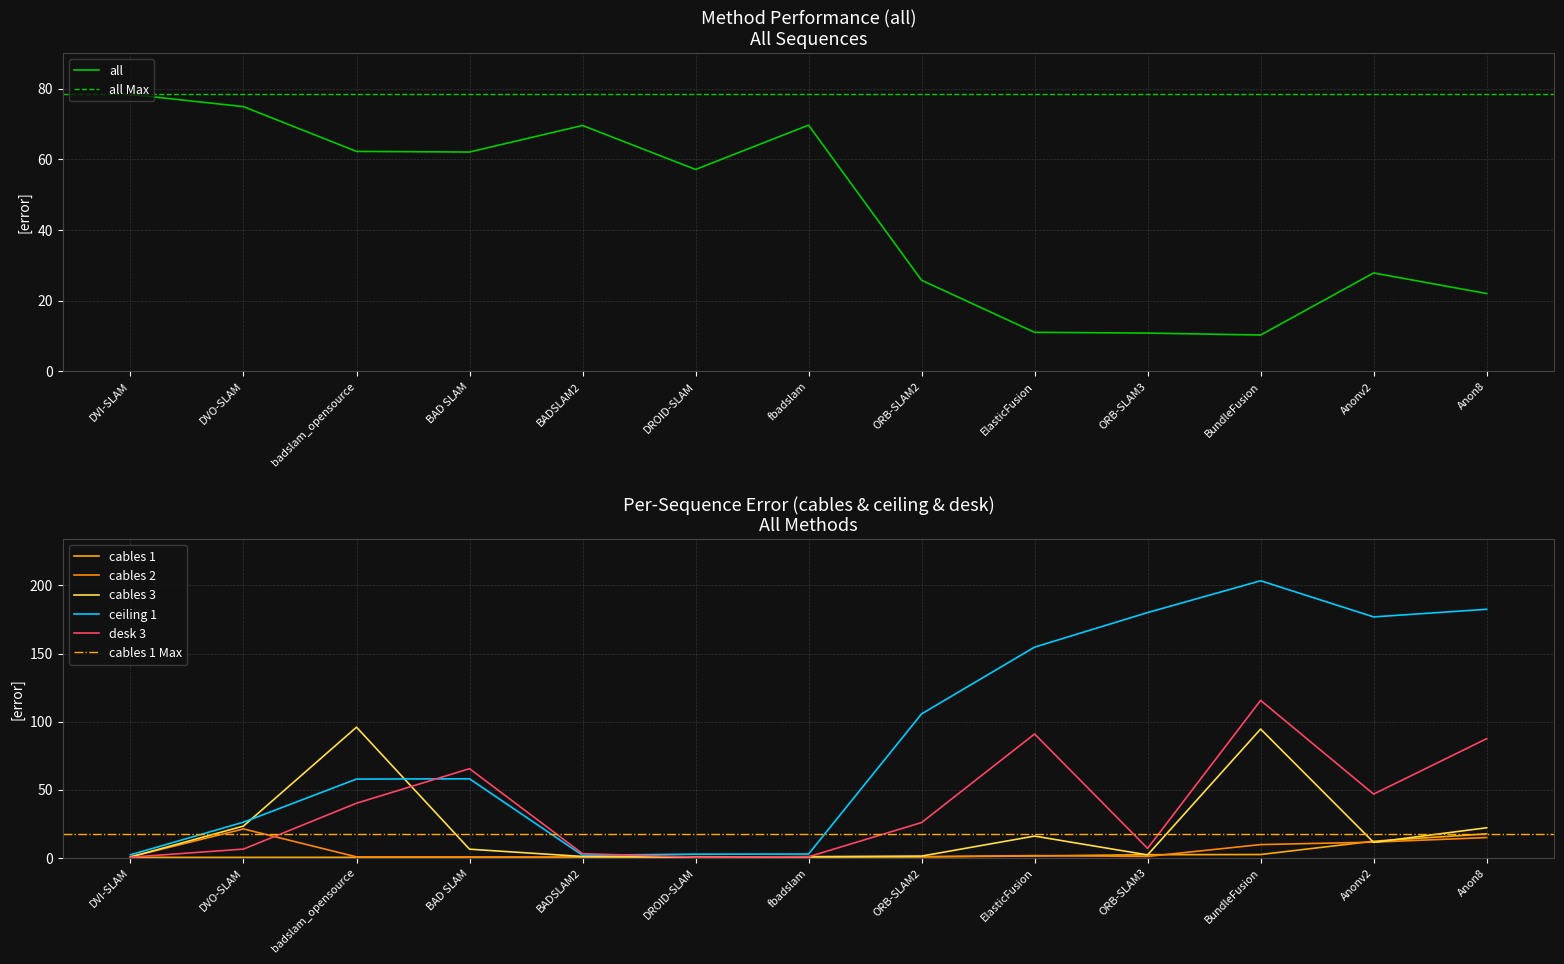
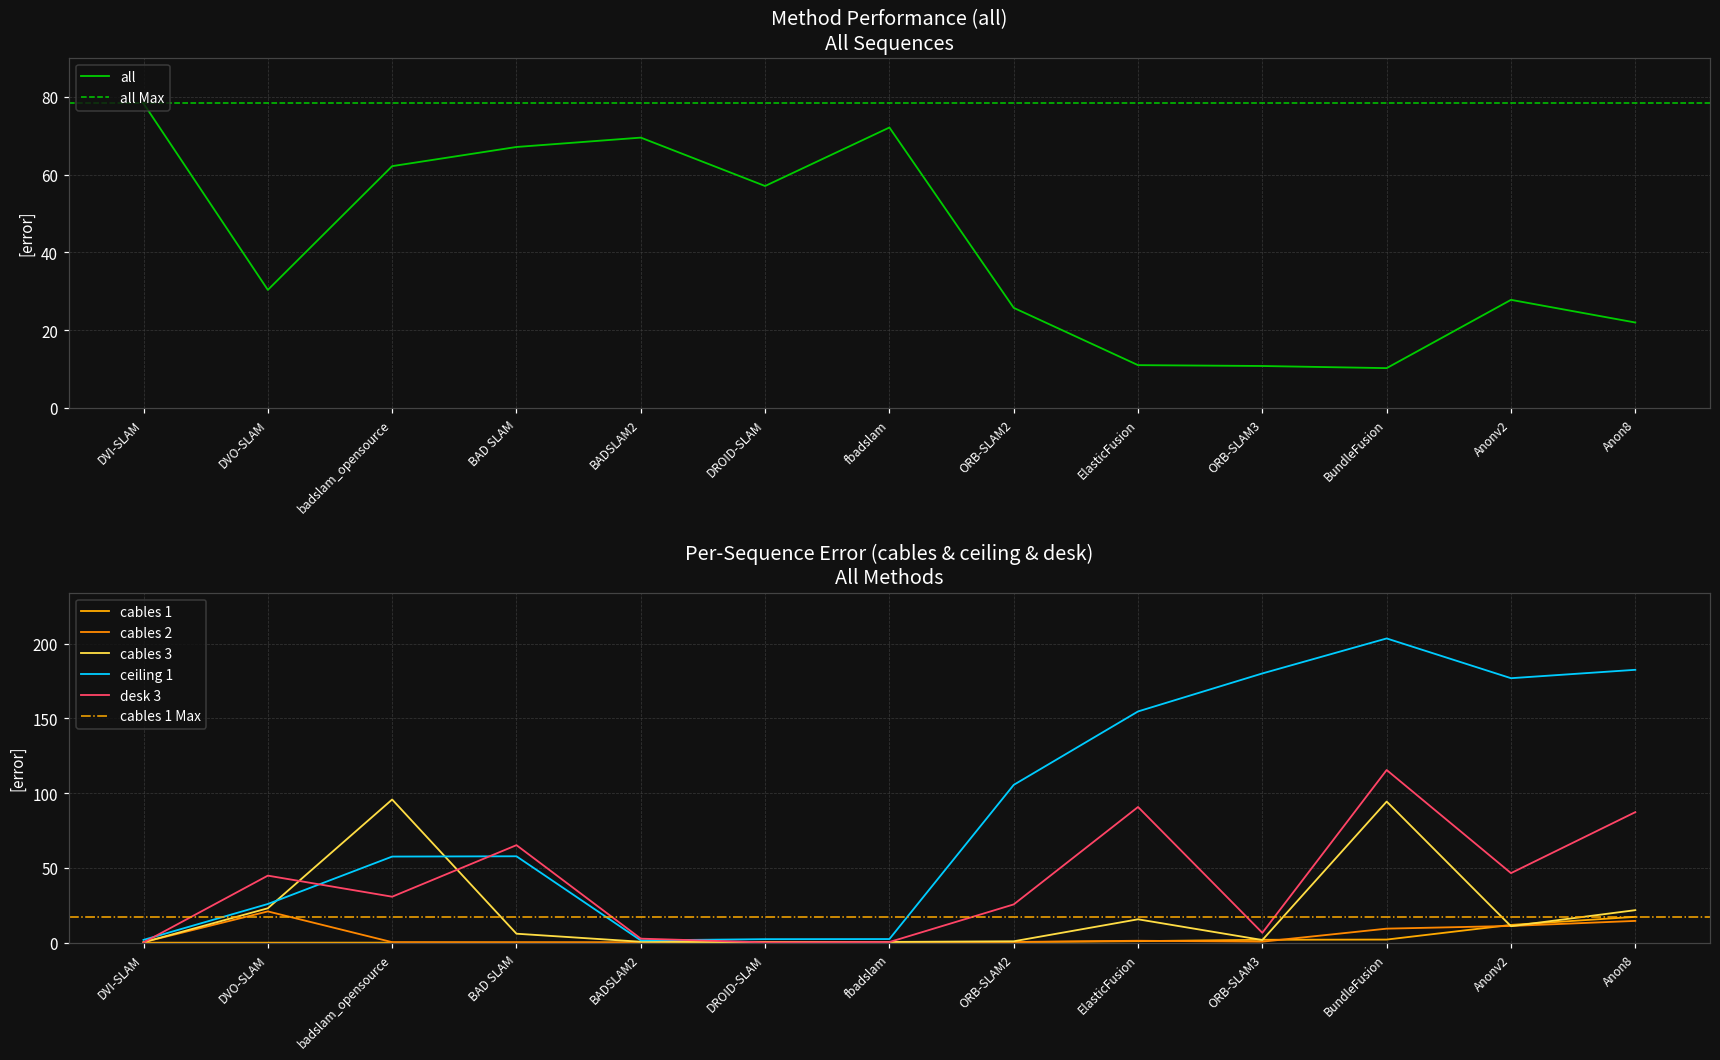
Method Performance (all) All Sequences, DVO-SLAM: 75 -> 30
Method Performance (all) All Sequences, BAD SLAM: 62 -> 67
Method Performance (all) All Sequences, fbadslam: 70 -> 72
Per-Sequence Error (cables & ceiling & desk) All Methods, desk 3, DVO-SLAM: 6 -> 45
Per-Sequence Error (cables & ceiling & desk) All Methods, desk 3, badslam_opensource: 40 -> 31
